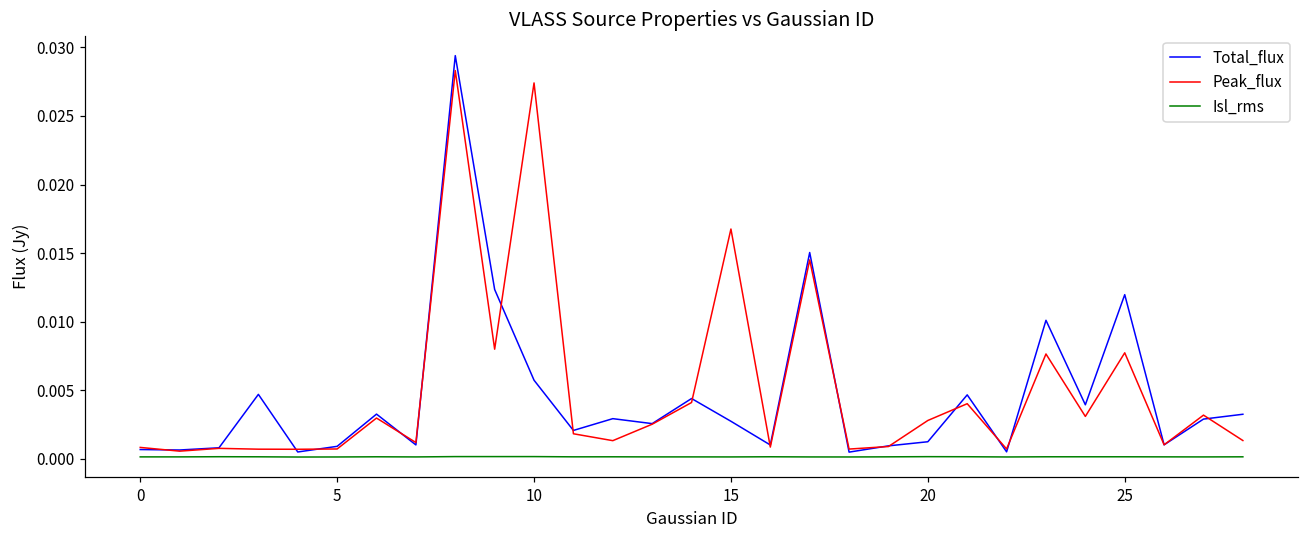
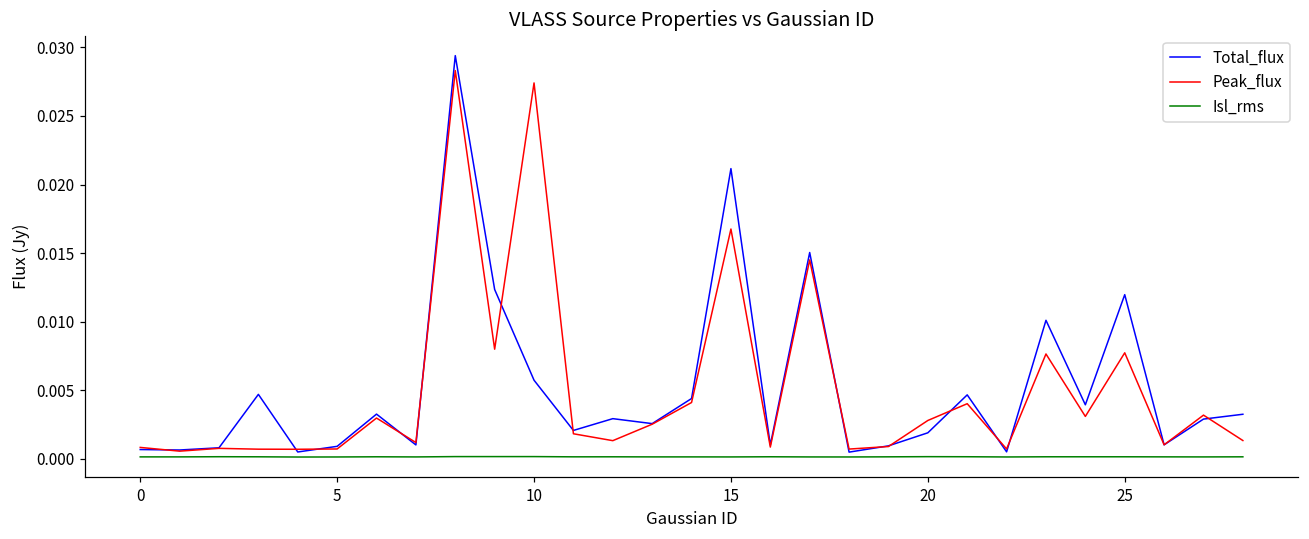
Total_flux, 15: 0.0027 -> 0.0212
Total_flux, 20: 0.0012 -> 0.0019
